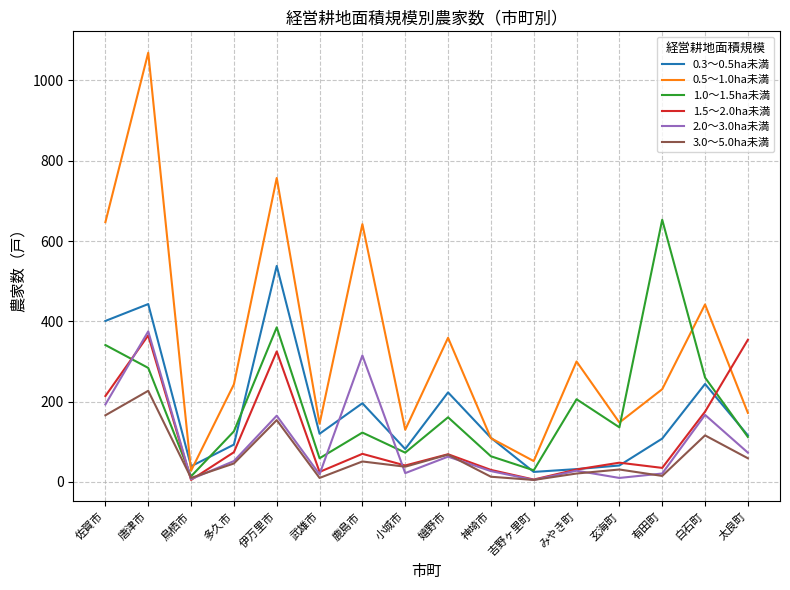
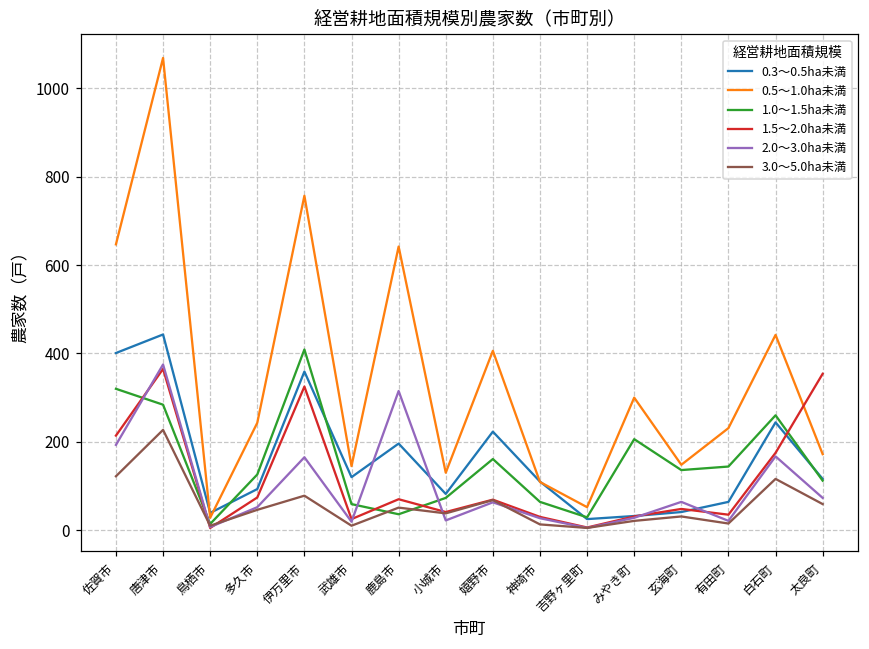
1.0～1.5ha未満, 佐賀市: 340 -> 320
3.0～5.0ha未満, 佐賀市: 170 -> 120
0.3～0.5ha未満, 伊万里市: 540 -> 360
1.0～1.5ha未満, 伊万里市: 390 -> 410
3.0～5.0ha未満, 伊万里市: 150 -> 80
1.0～1.5ha未満, 鹿島市: 120 -> 40
0.5～1.0ha未満, 嬉野市: 360 -> 410
2.0～3.0ha未満, 玄海町: 10 -> 60
0.3～0.5ha未満, 有田町: 110 -> 60
1.0～1.5ha未満, 有田町: 650 -> 140
